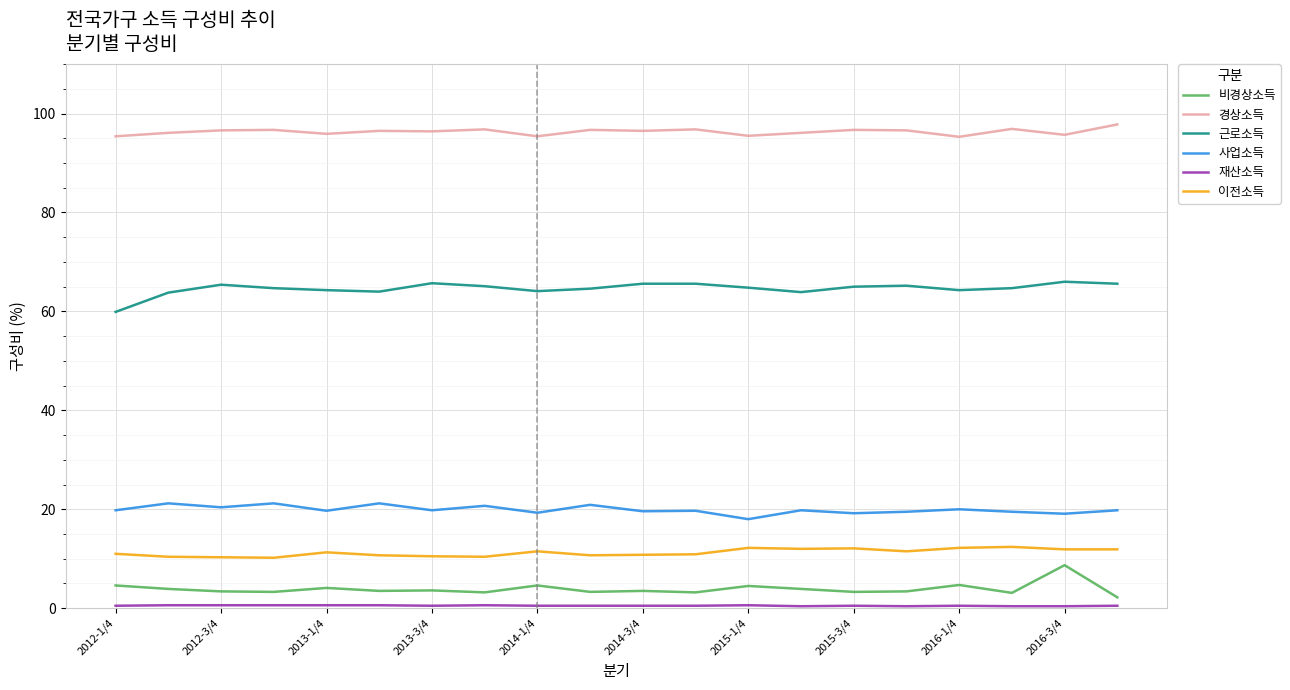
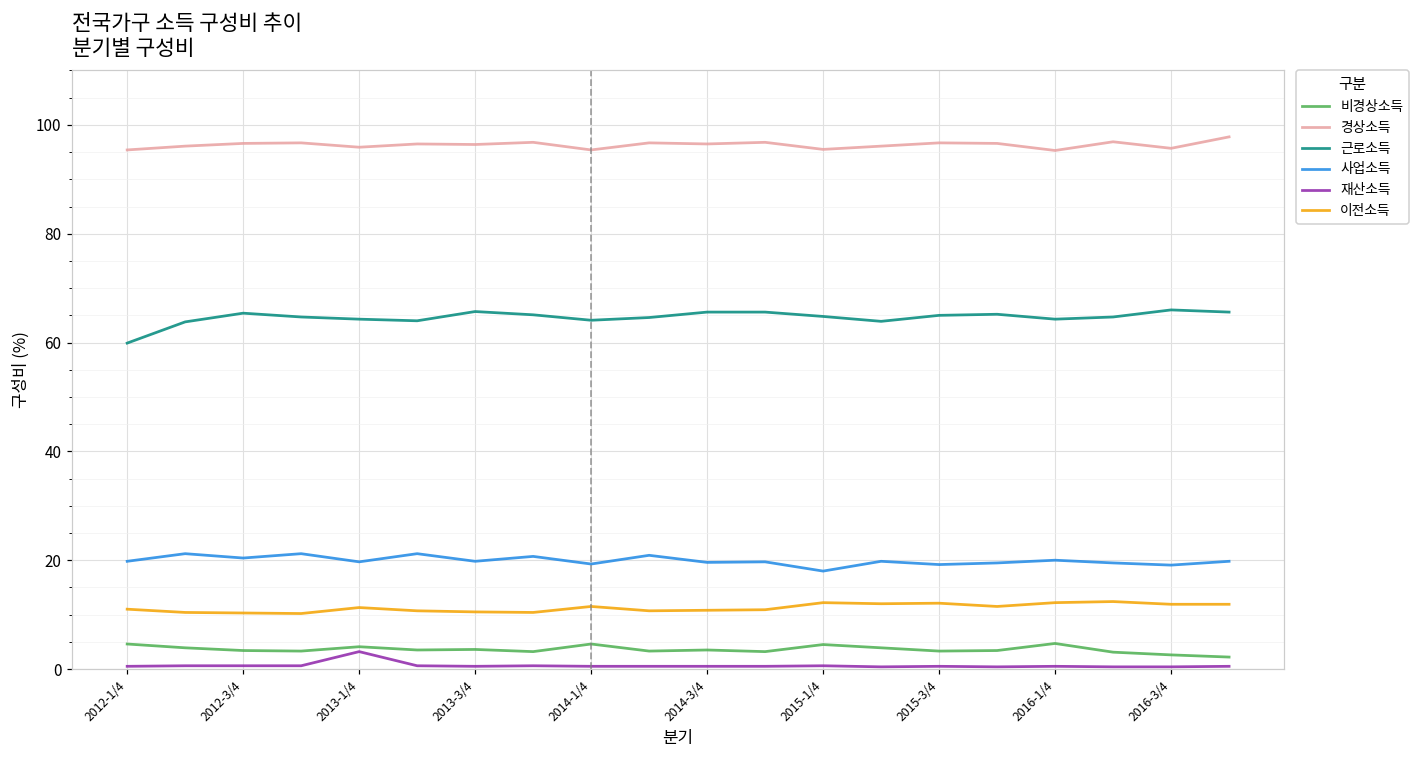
재산소득, 2013-1/4: 1 -> 3
비경상소득, 2016-3/4: 9 -> 3
